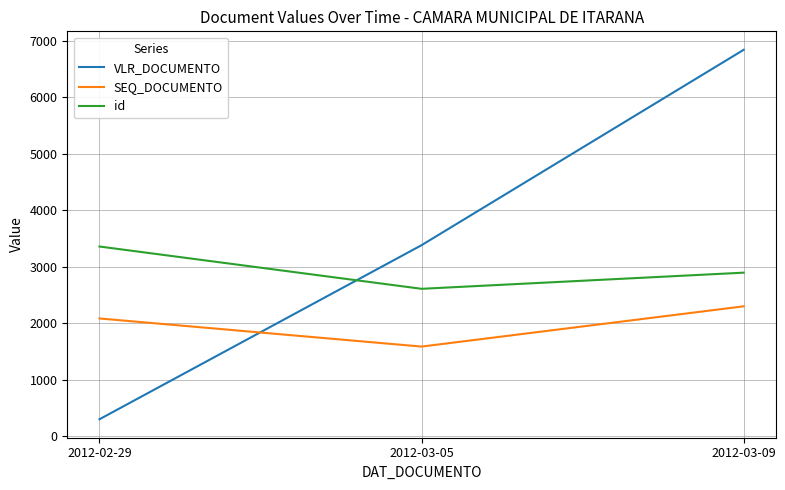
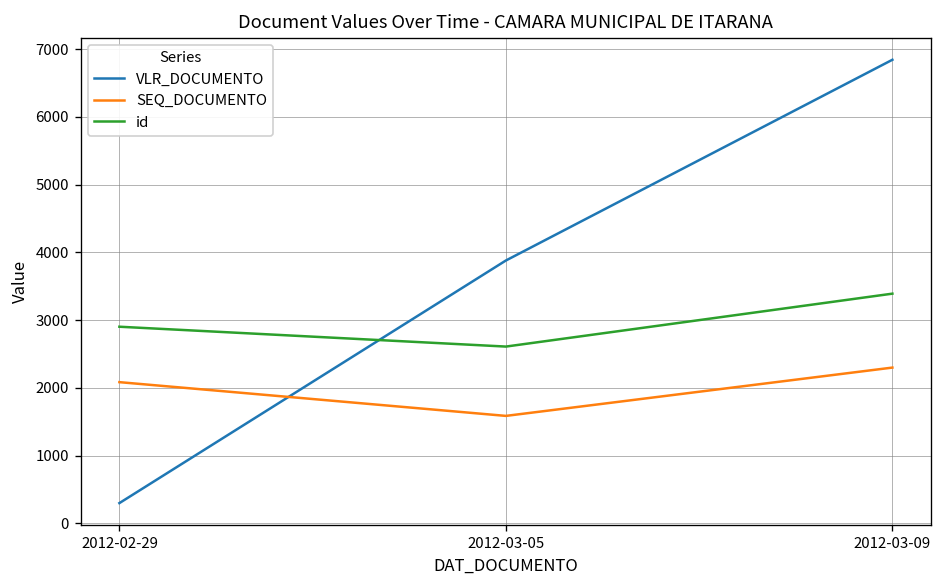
id, 2012-02-29: 3400 -> 2900
VLR_DOCUMENTO, 2012-03-05: 3400 -> 3900
id, 2012-03-09: 2900 -> 3400
